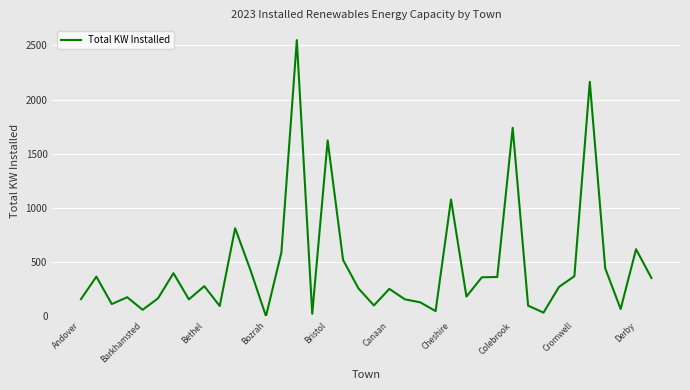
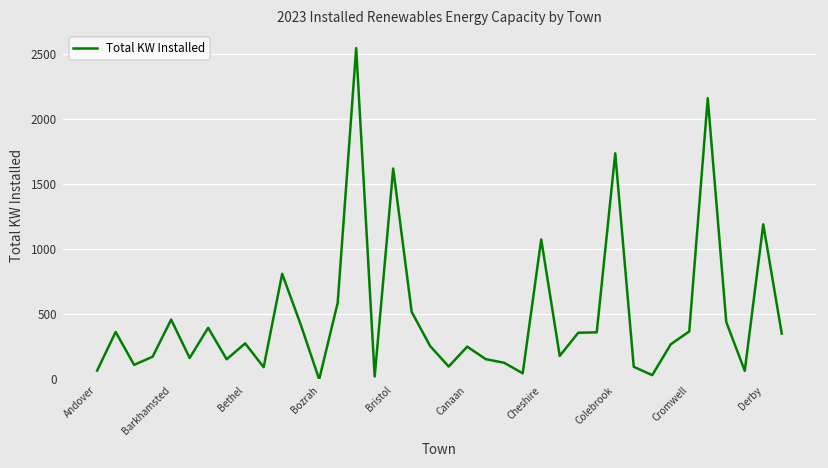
Andover: 160 -> 70
Barkhamsted: 60 -> 460
Derby: 620 -> 1190
